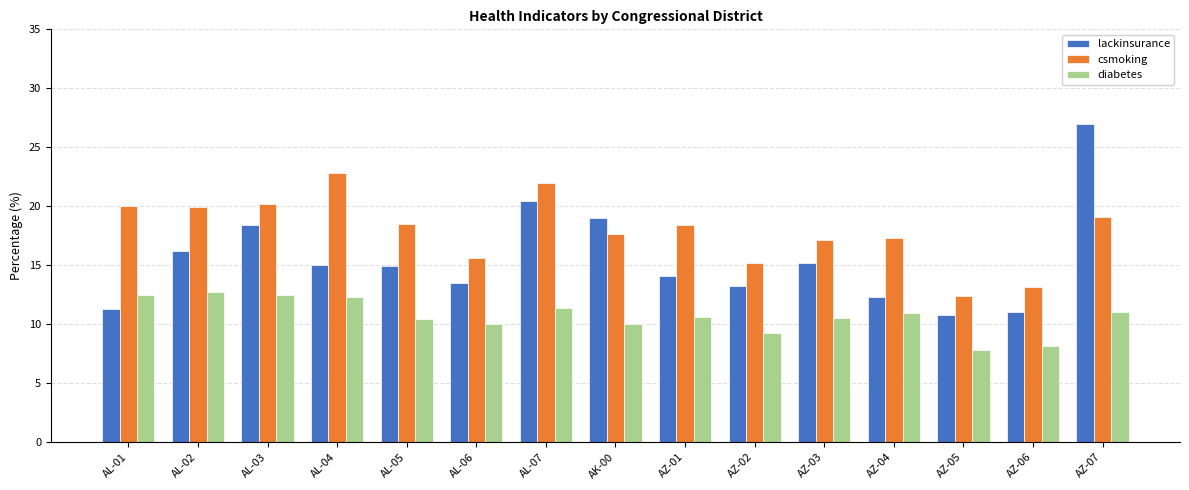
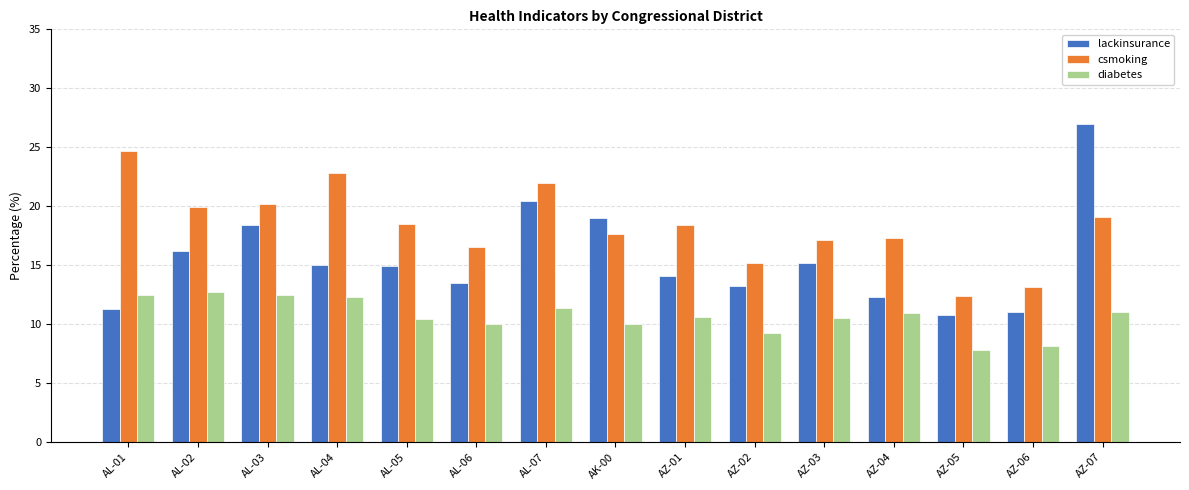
csmoking, AL-01: 20.0 -> 24.7
csmoking, AL-06: 15.6 -> 16.5
